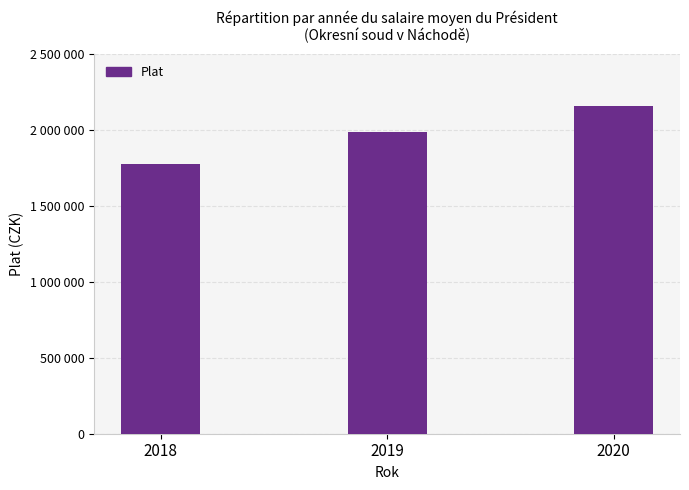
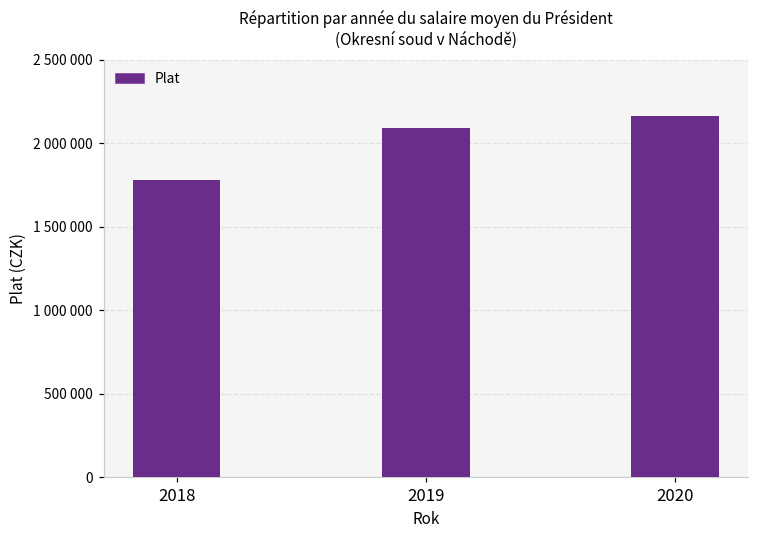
2019: 1990000 -> 2090000
